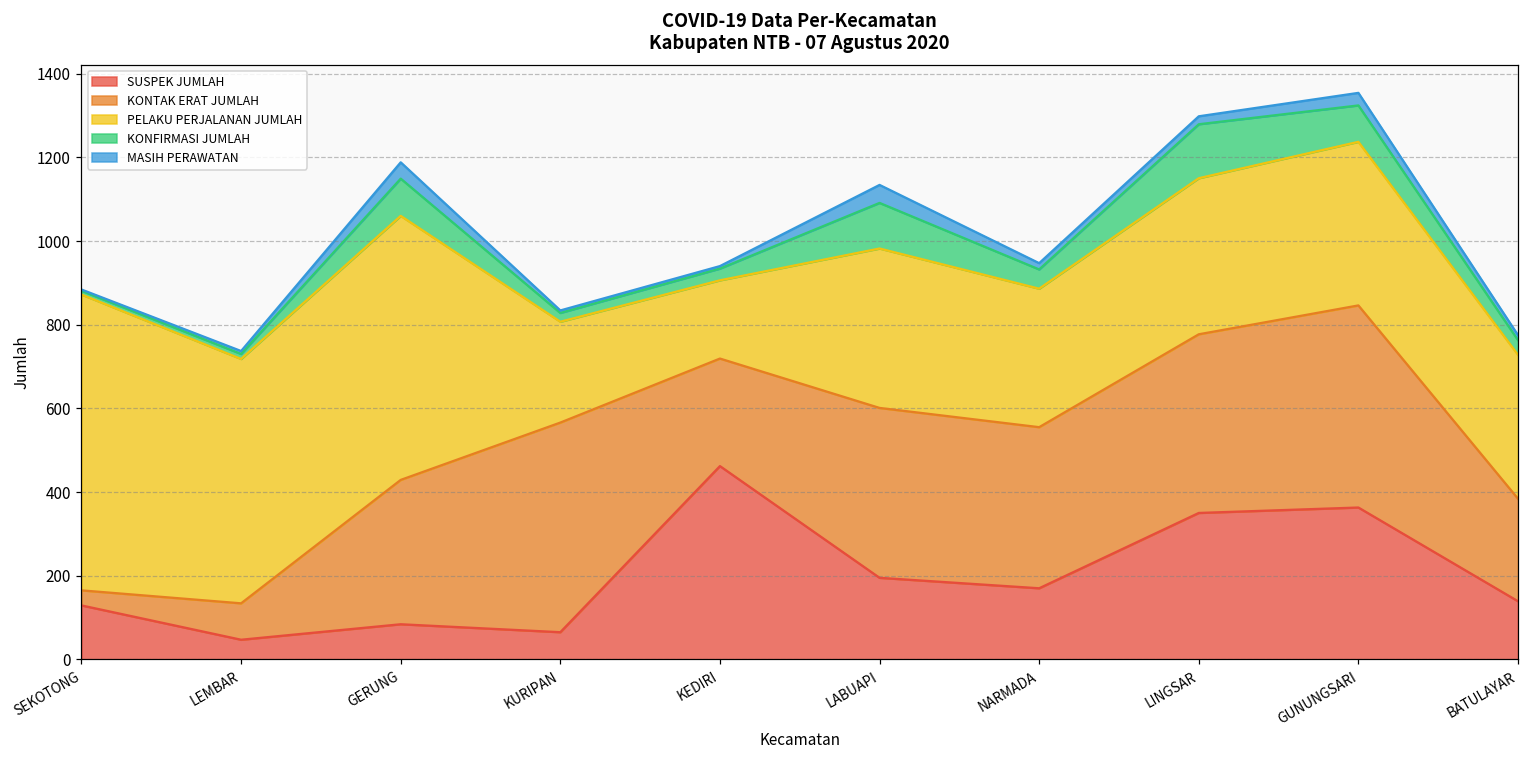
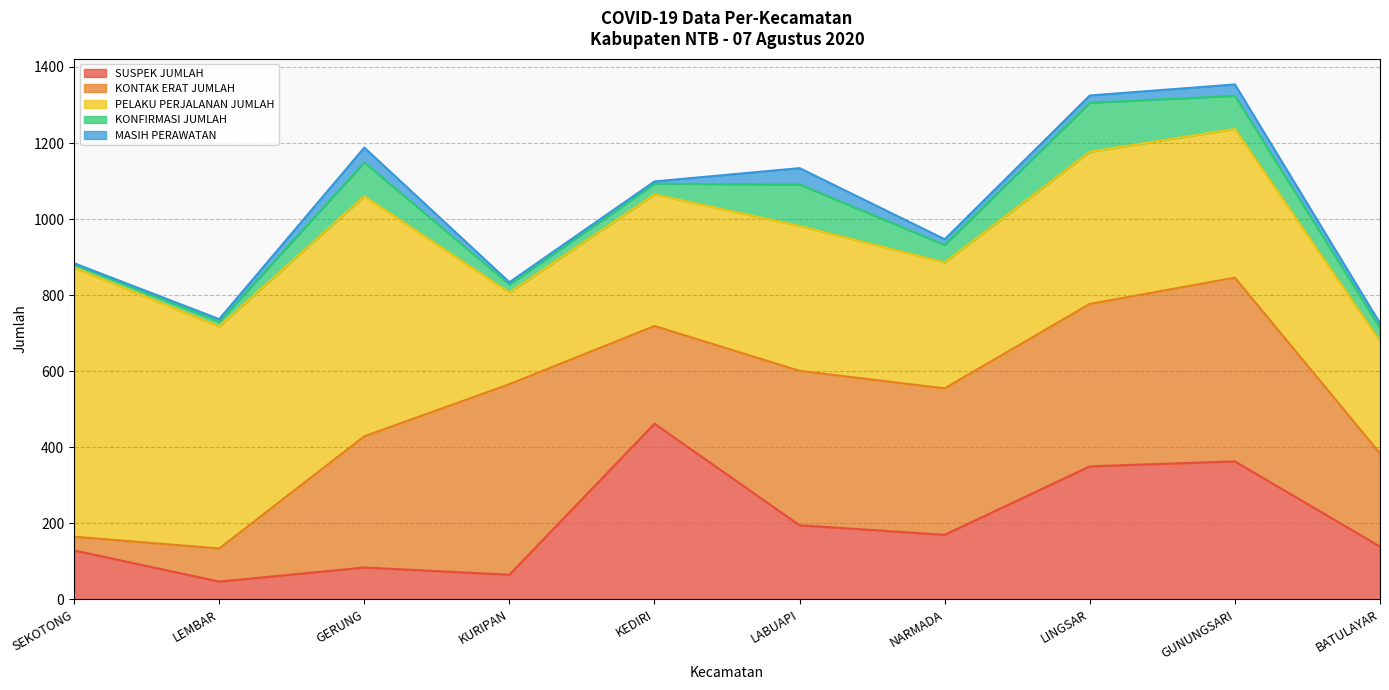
PELAKU PERJALANAN JUMLAH, KEDIRI: 190 -> 350
PELAKU PERJALANAN JUMLAH, LINGSAR: 370 -> 400
PELAKU PERJALANAN JUMLAH, BATULAYAR: 340 -> 300
